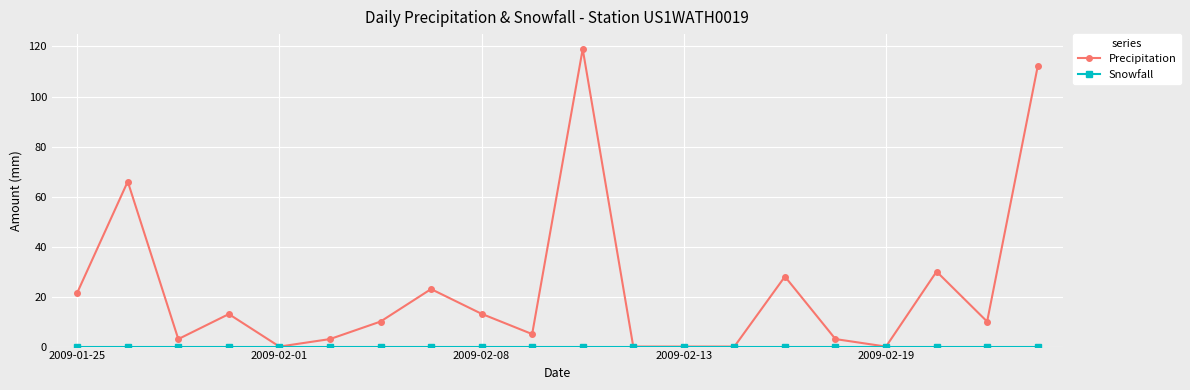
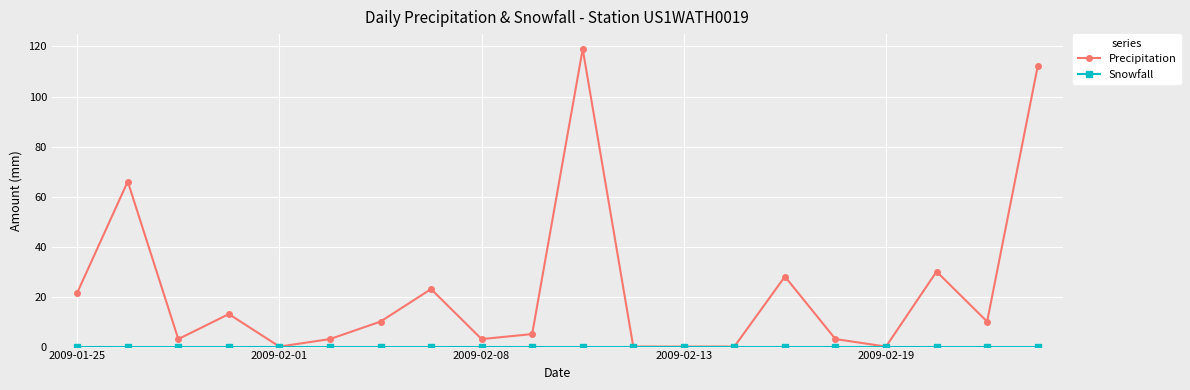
Precipitation, 2009-02-08: 13 -> 3
